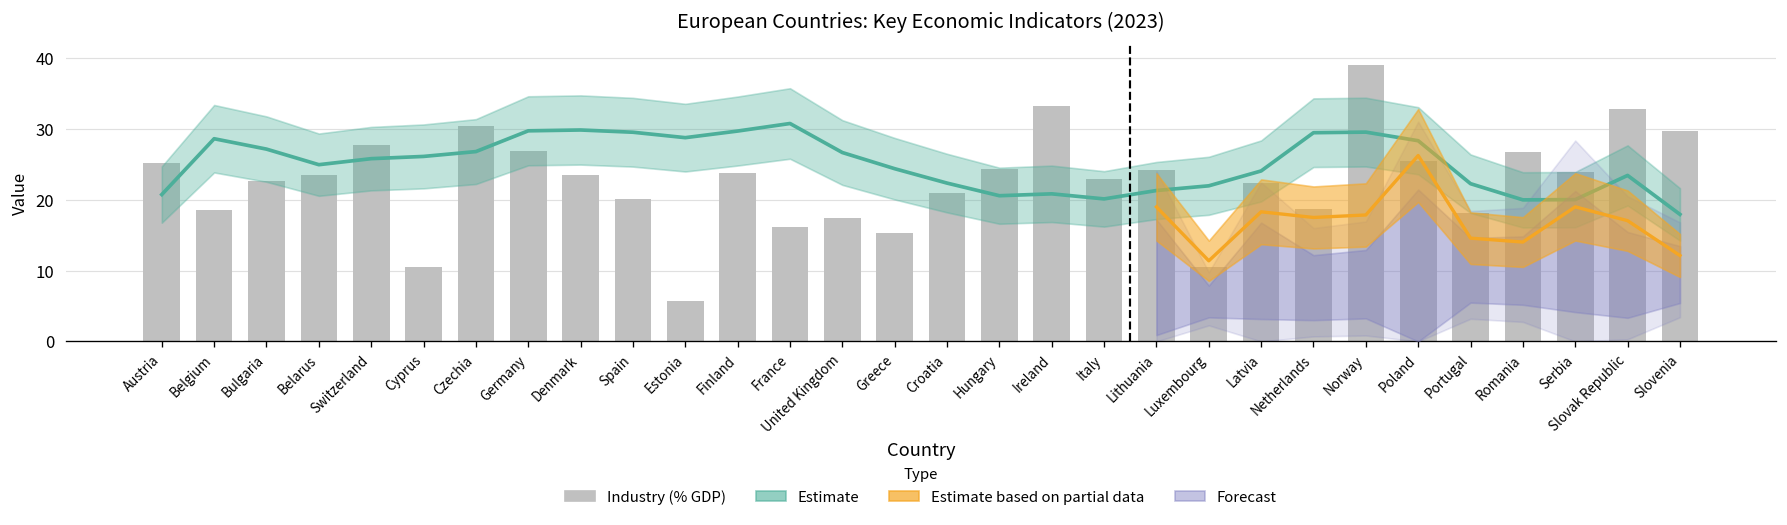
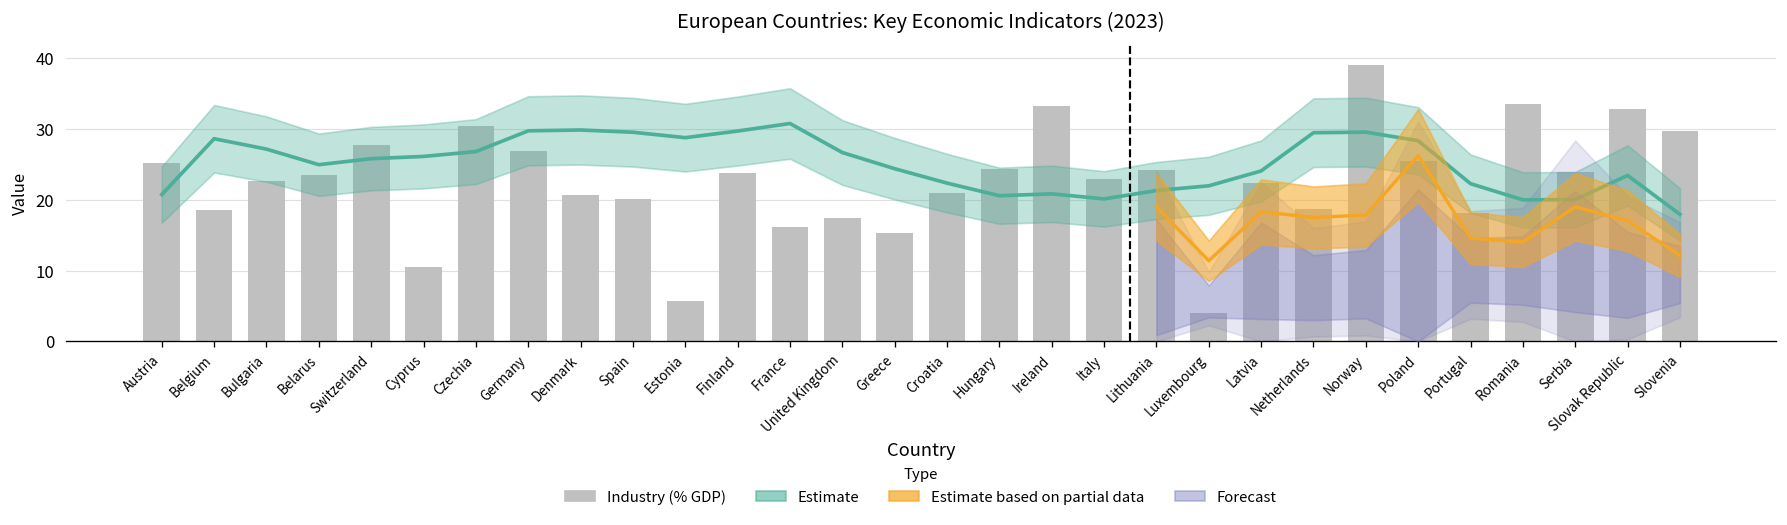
Industry (% GDP), Denmark: 23 -> 21
Industry (% GDP), Luxembourg: 10 -> 4
Industry (% GDP), Romania: 27 -> 34
